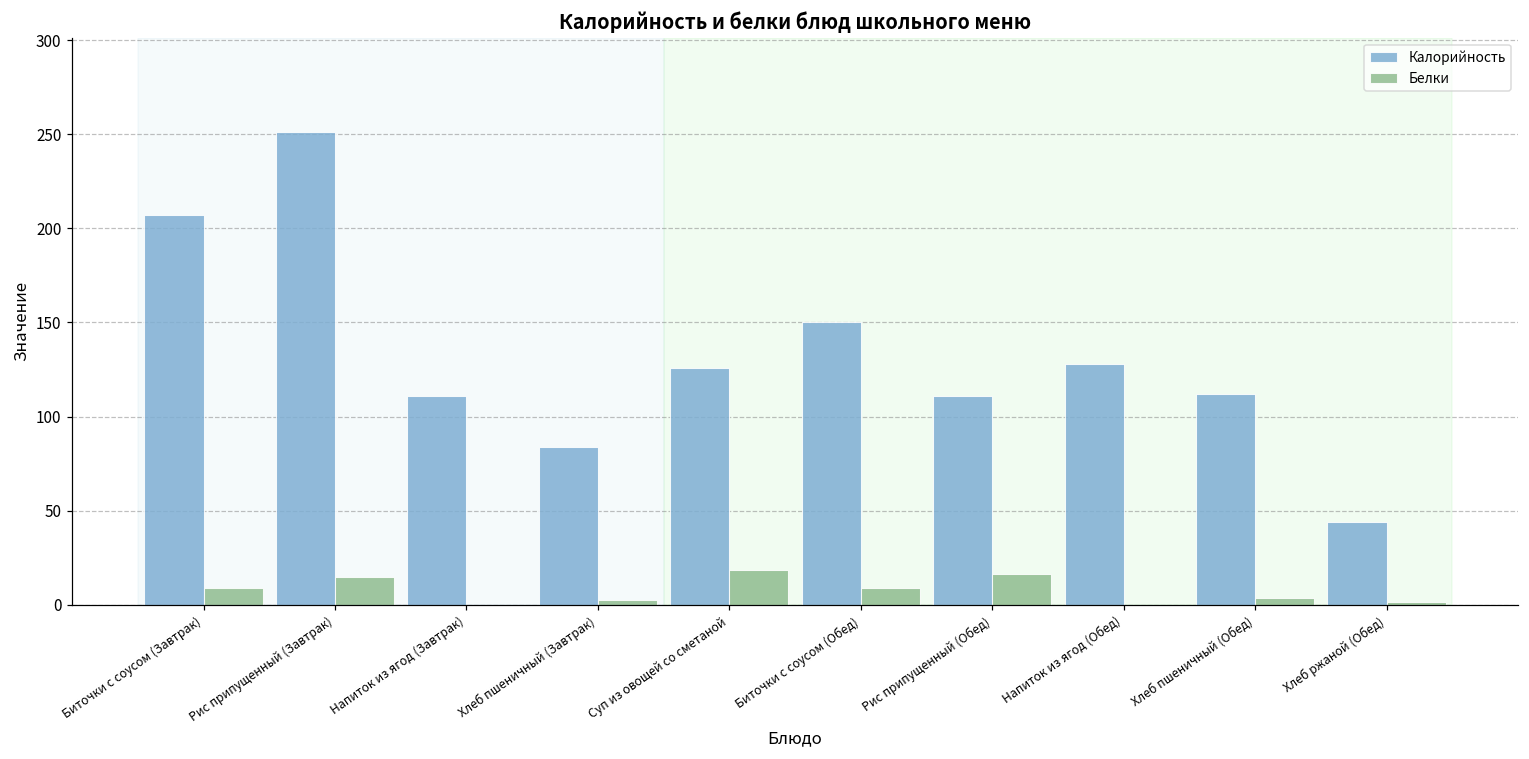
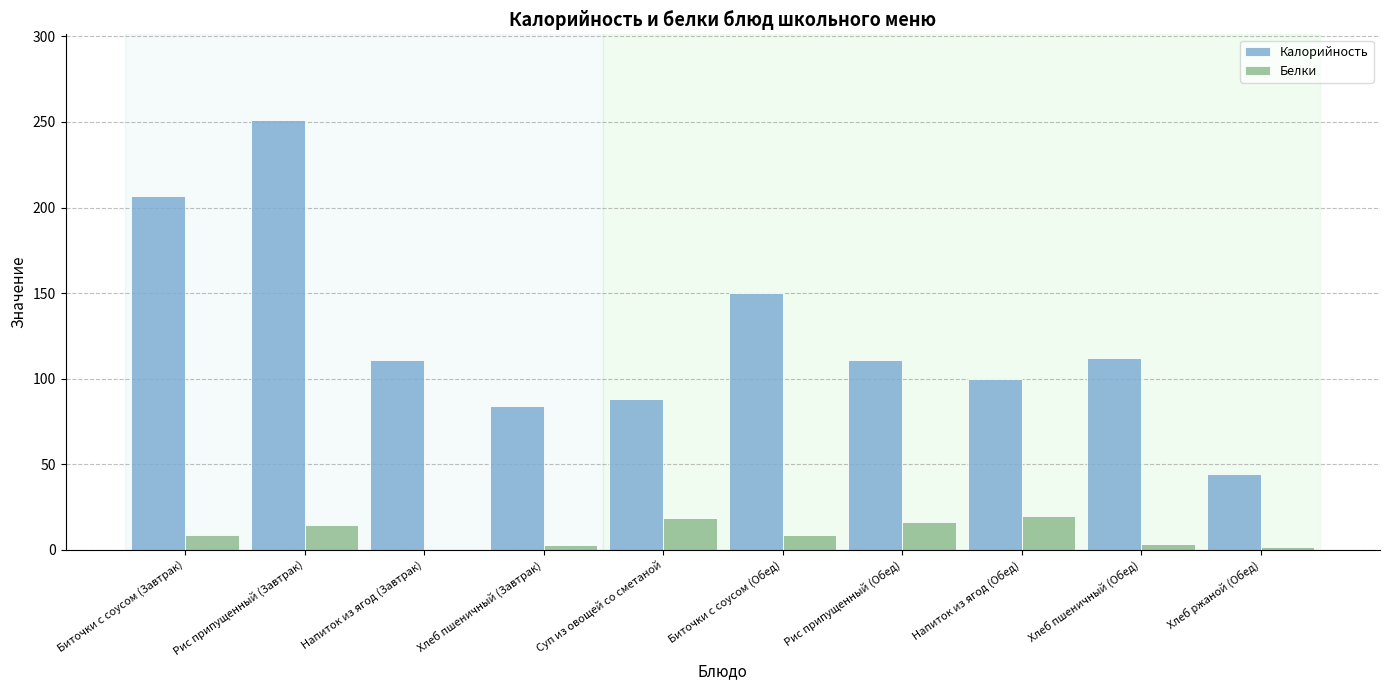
Калорийность, Суп из овощей со сметаной: 126 -> 88
Калорийность, Напиток из ягод (Обед): 128 -> 100
Белки, Напиток из ягод (Обед): 0 -> 20
